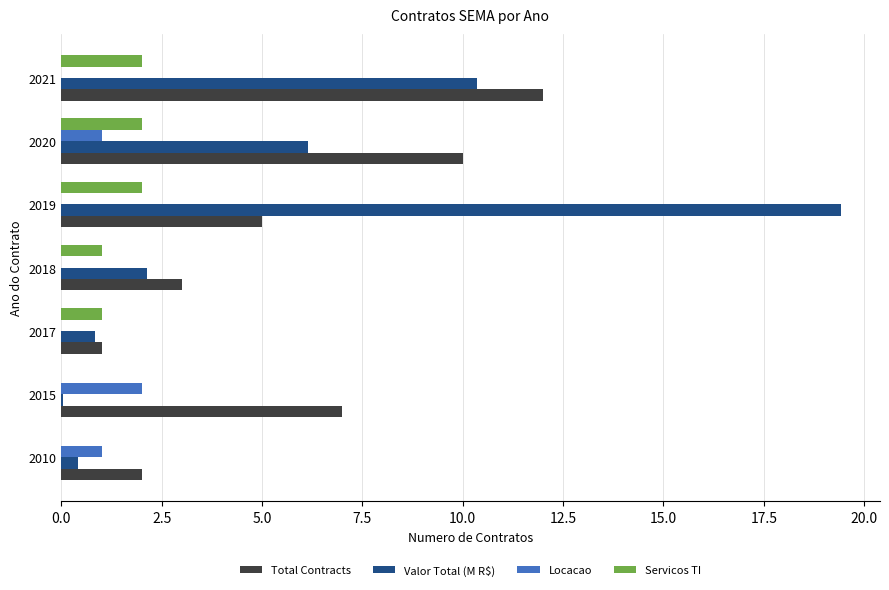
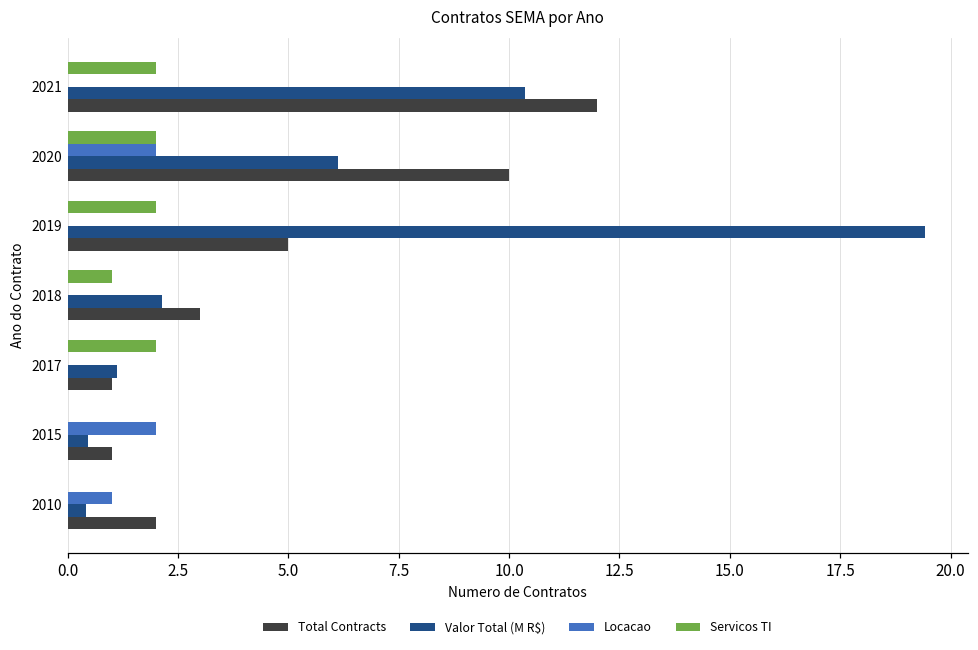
Locacao, 2020: 1 -> 2
Servicos TI, 2017: 1 -> 2
Valor Total (M R$), 2017: 0.8 -> 1.1
Valor Total (M R$), 2015: 0.1 -> 0.5
Total Contracts, 2015: 7 -> 1
